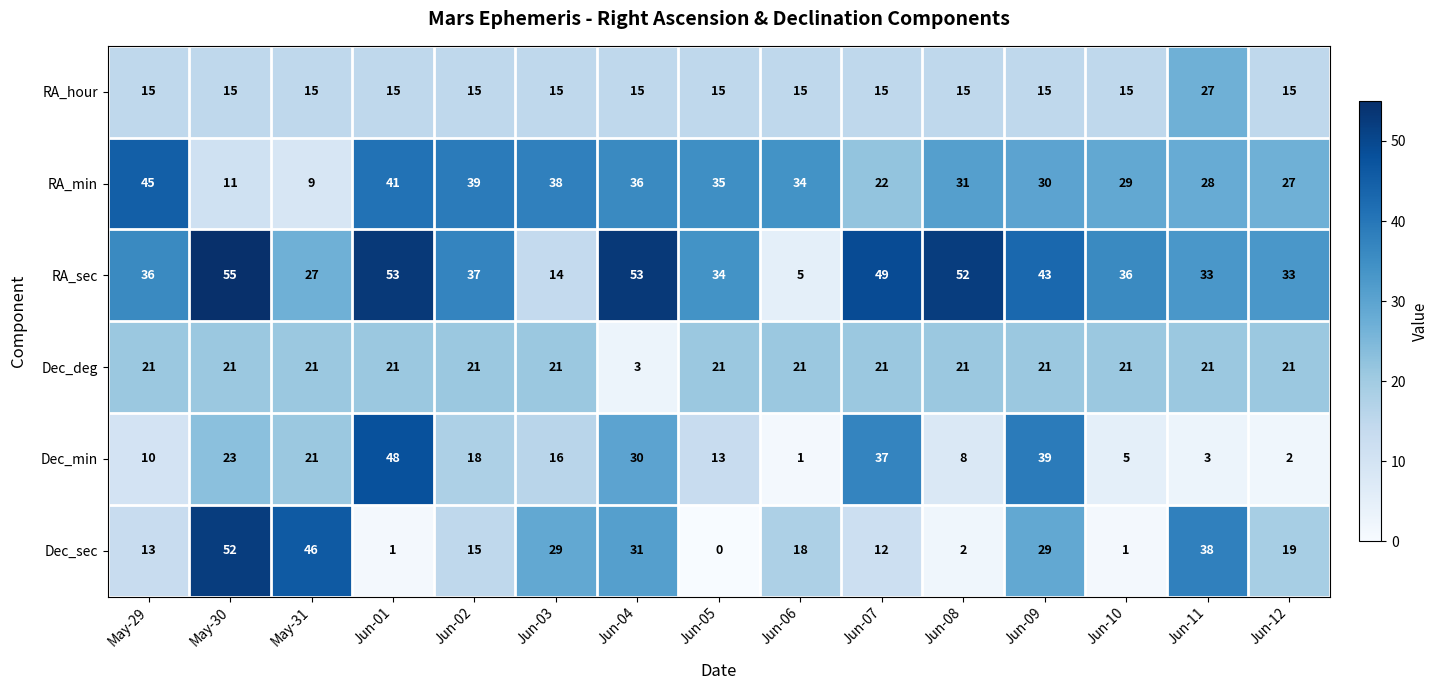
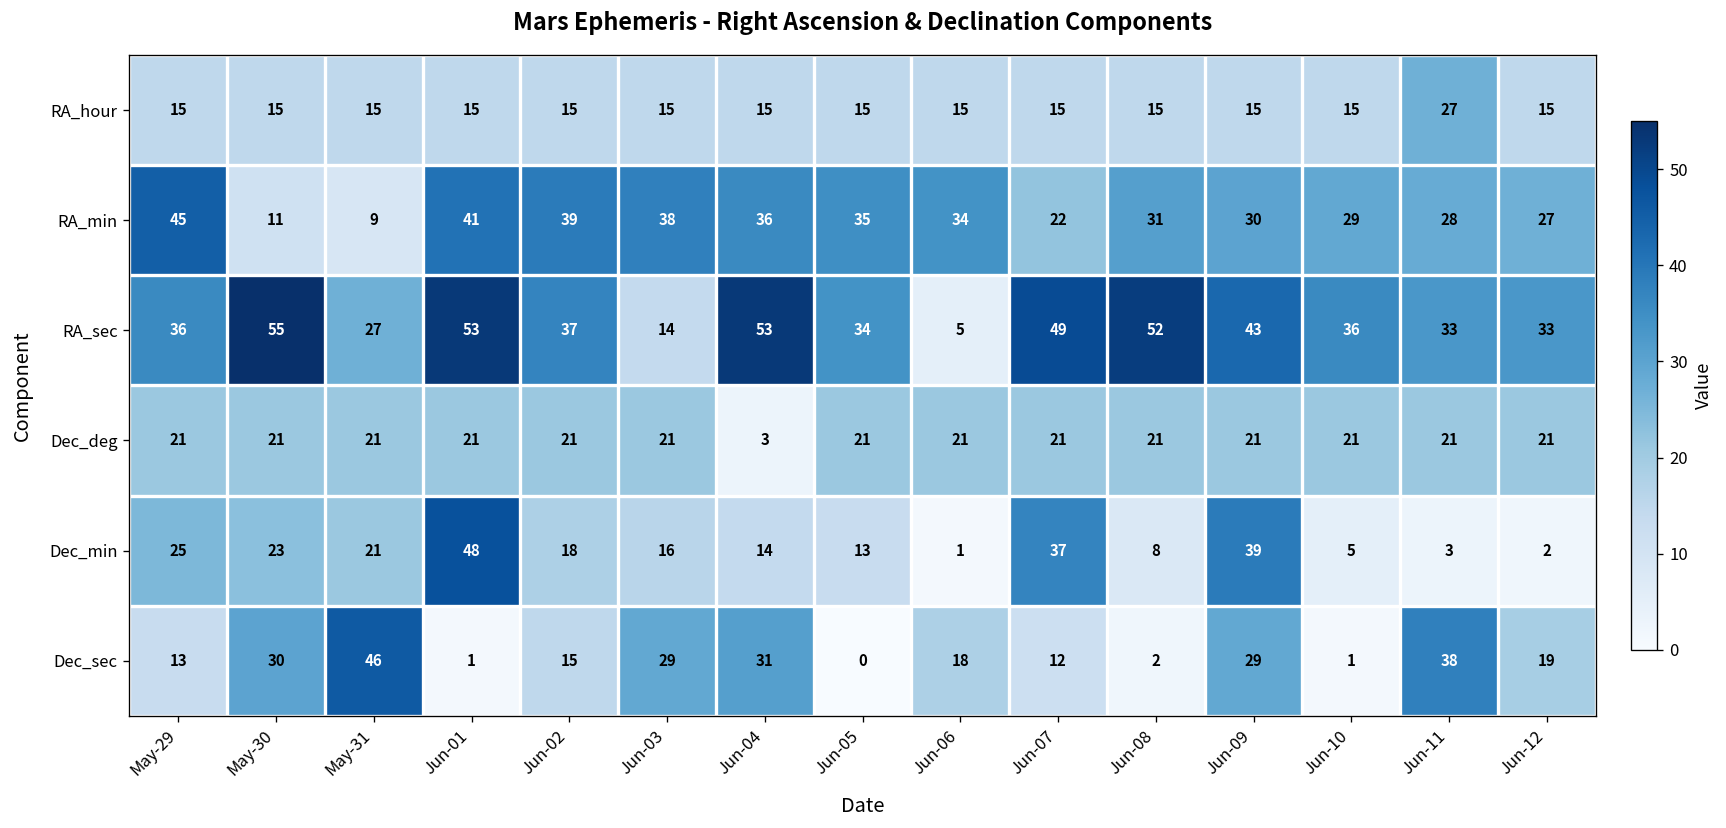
Dec_min, May-29: 10 -> 25
Dec_min, Jun-04: 30 -> 14
Dec_sec, May-30: 52 -> 30
